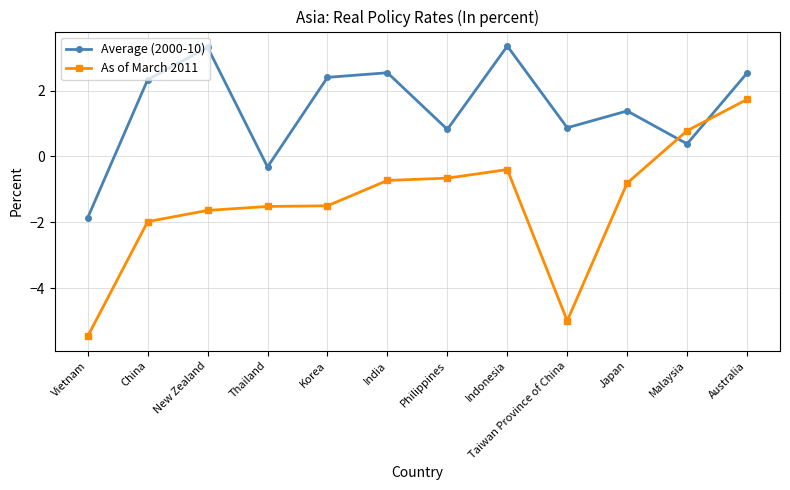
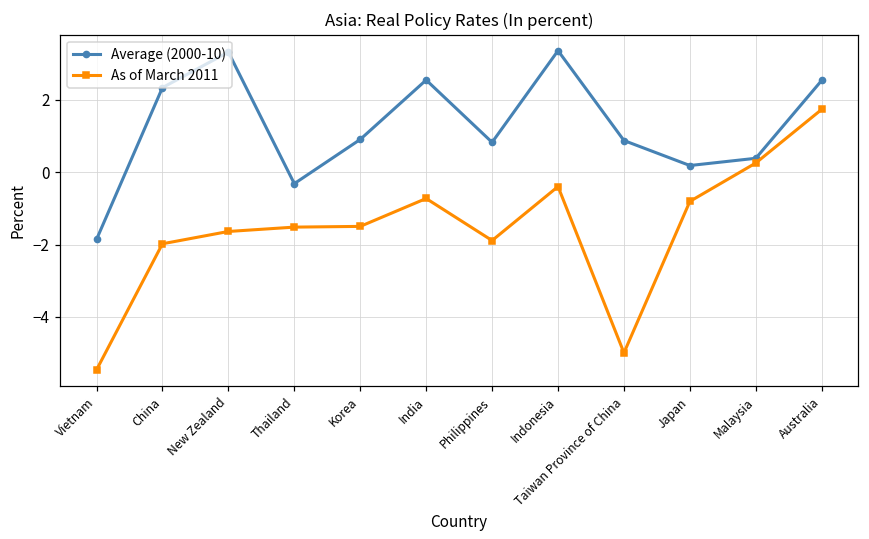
Average (2000-10), Korea: 2.4 -> 0.9
As of March 2011, Philippines: -0.7 -> -1.9
Average (2000-10), Japan: 1.4 -> 0.2
As of March 2011, Malaysia: 0.8 -> 0.3
